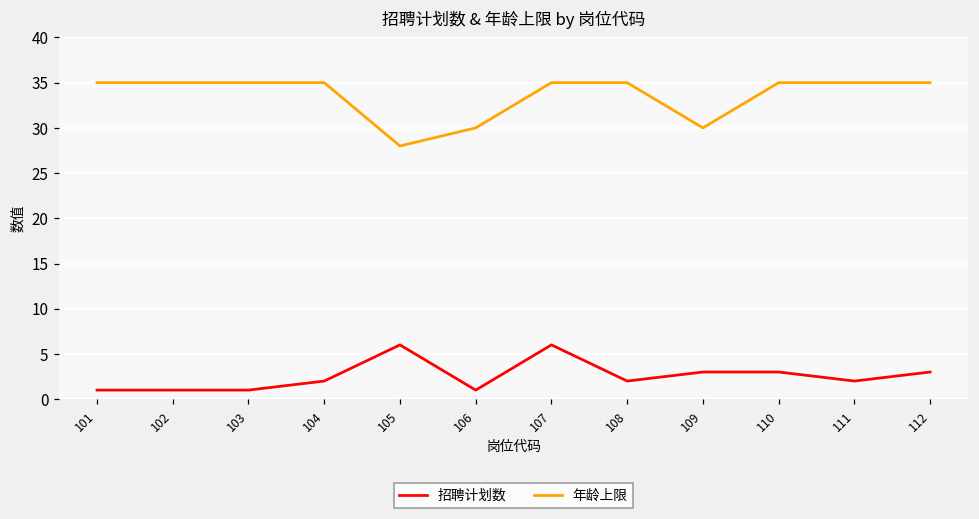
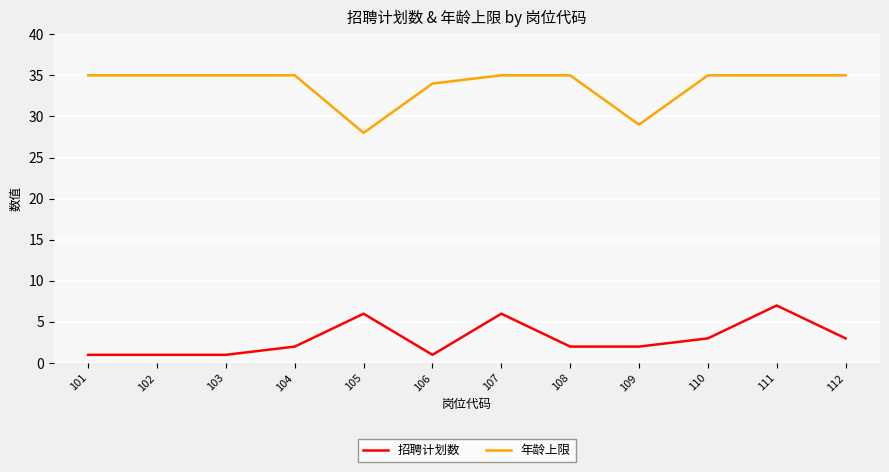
年龄上限, 106: 30 -> 34
招聘计划数, 109: 3 -> 2
年龄上限, 109: 30 -> 29
招聘计划数, 111: 2 -> 7
